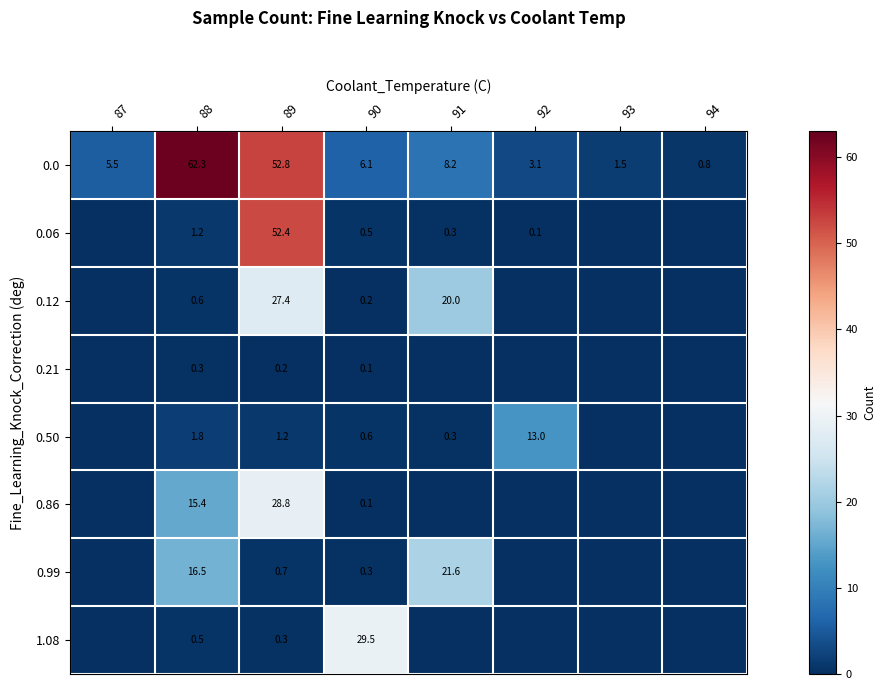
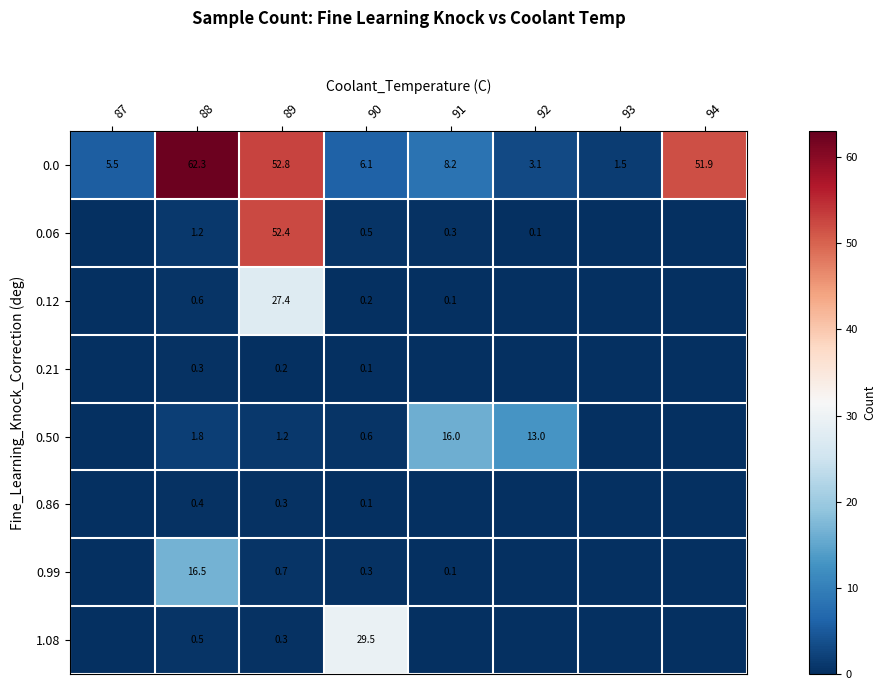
0.0, 94: 0.8 -> 51.9
0.12, 91: 20.0 -> 0.1
0.50, 91: 0.3 -> 16.0
0.86, 88: 15.4 -> 0.4
0.86, 89: 28.8 -> 0.3
0.99, 91: 21.6 -> 0.1
